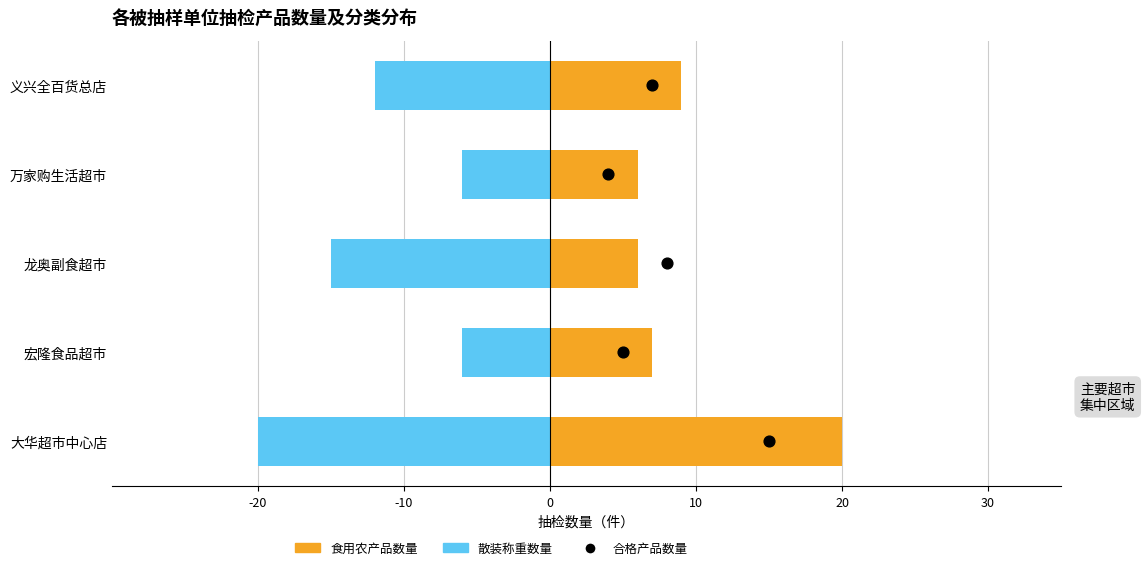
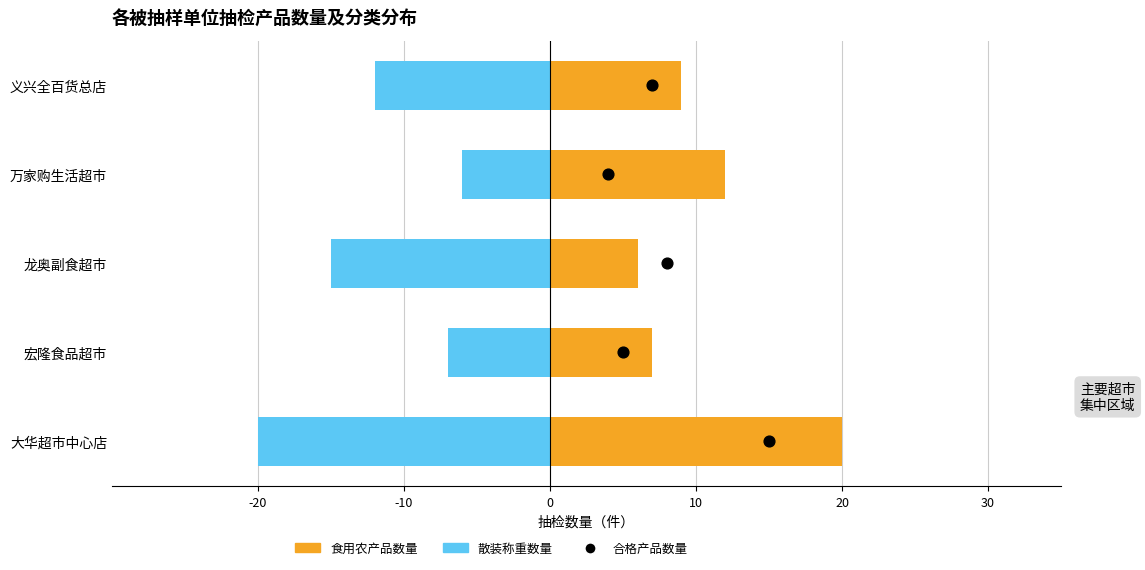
食用农产品数量, 万家购生活超市: 6 -> 12
散装称重数量, 宏隆食品超市: -6.0 -> -7.0
